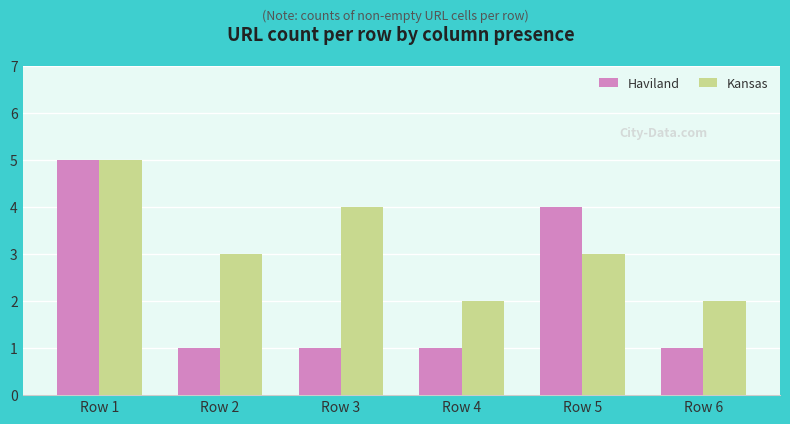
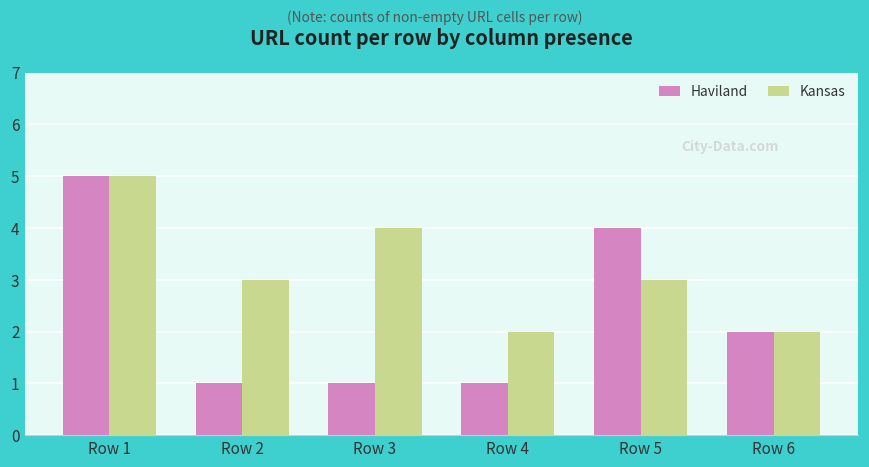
Haviland, Row 6: 1 -> 2
